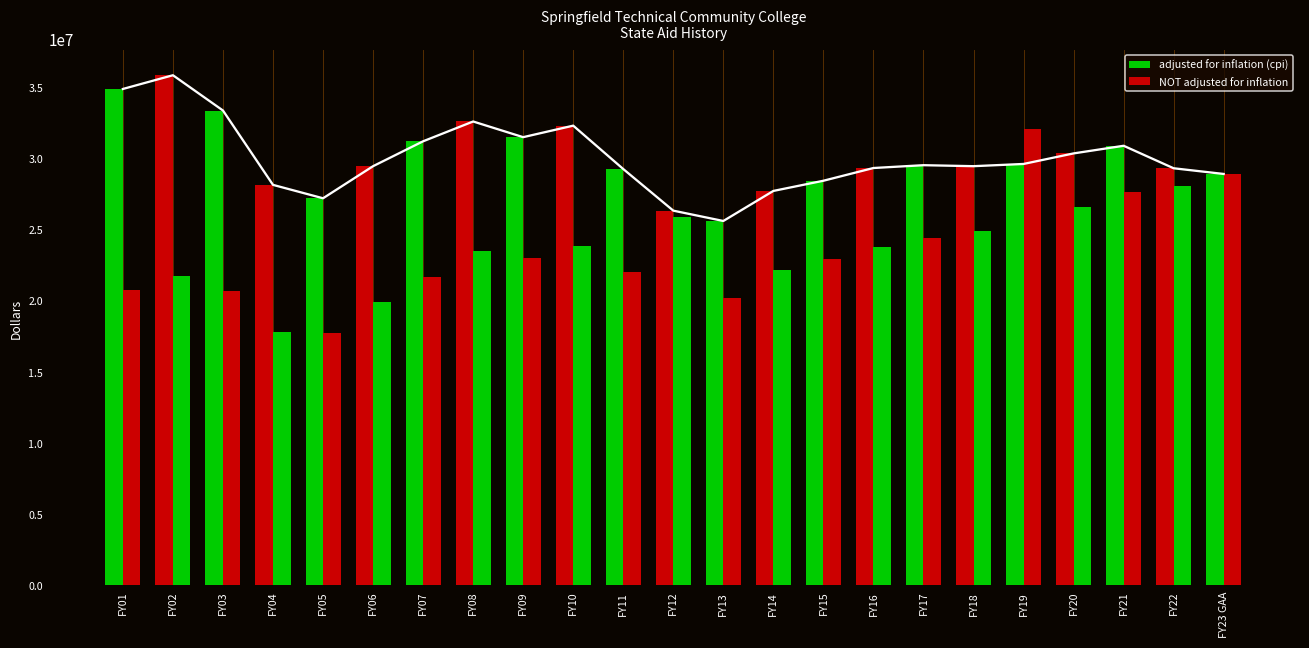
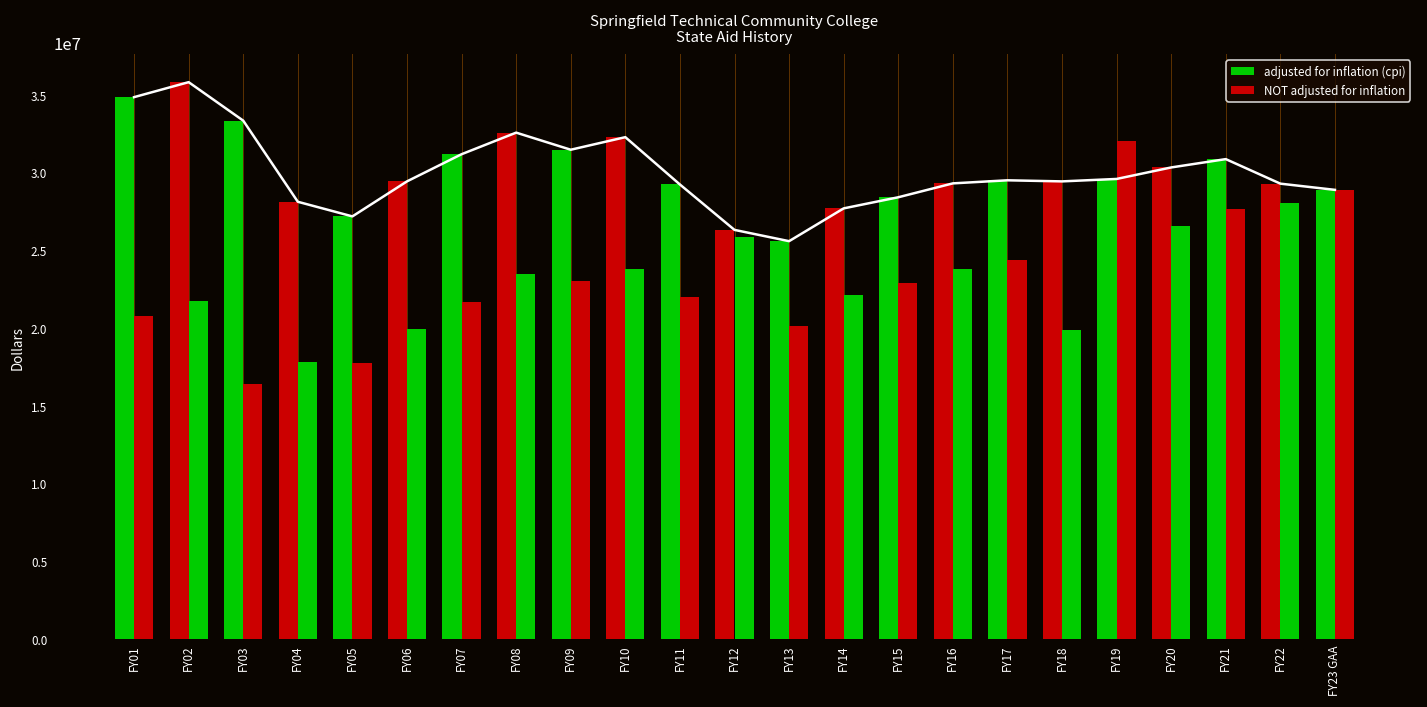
NOT adjusted for inflation, FY03: 20700000 -> 16400000
NOT adjusted for inflation, FY18: 24800000 -> 19900000
